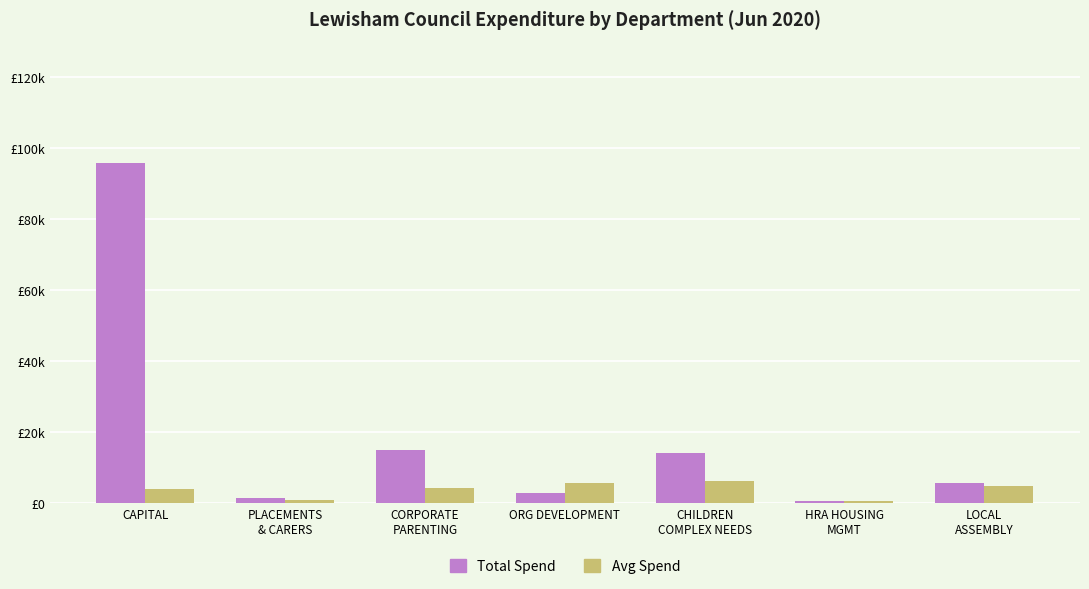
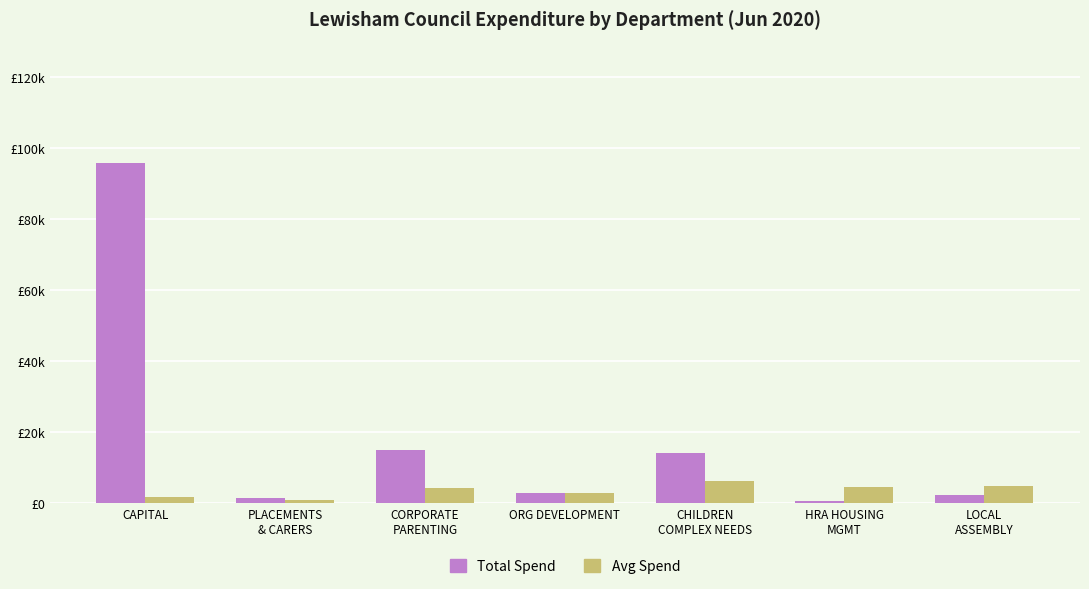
Avg Spend, CAPITAL: £4000 -> £2000
Avg Spend, ORG DEVELOPMENT: £6000 -> £3000
Avg Spend, HRA HOUSING MGMT: £1000 -> £4000
Total Spend, LOCAL ASSEMBLY: £6000 -> £2000
